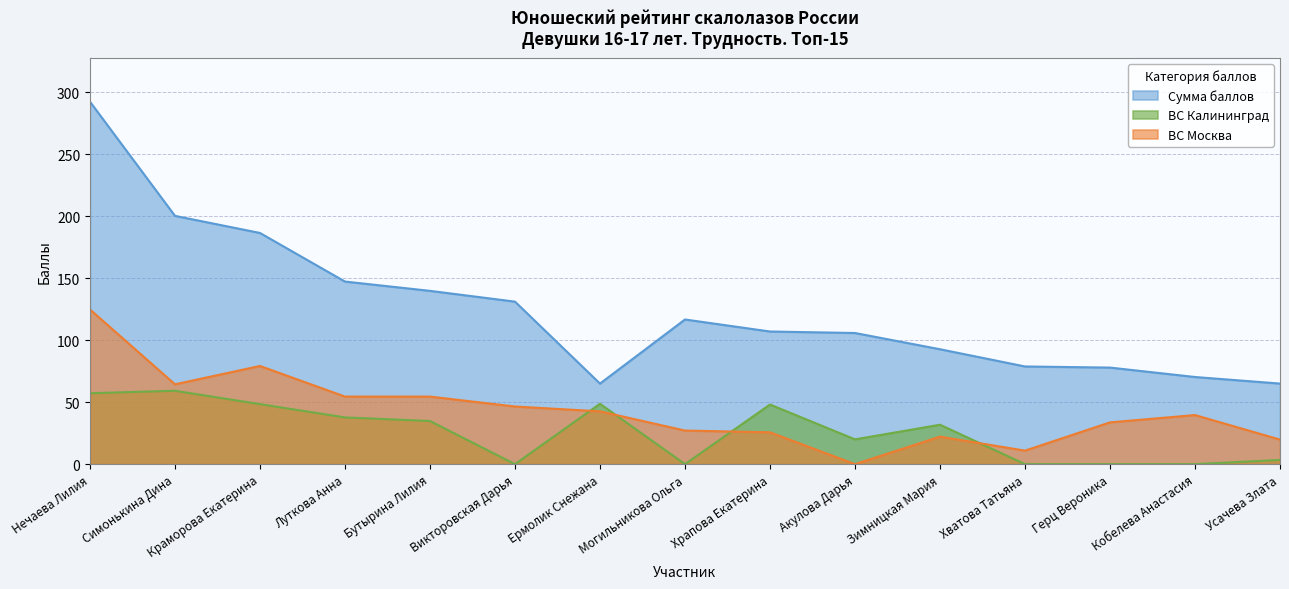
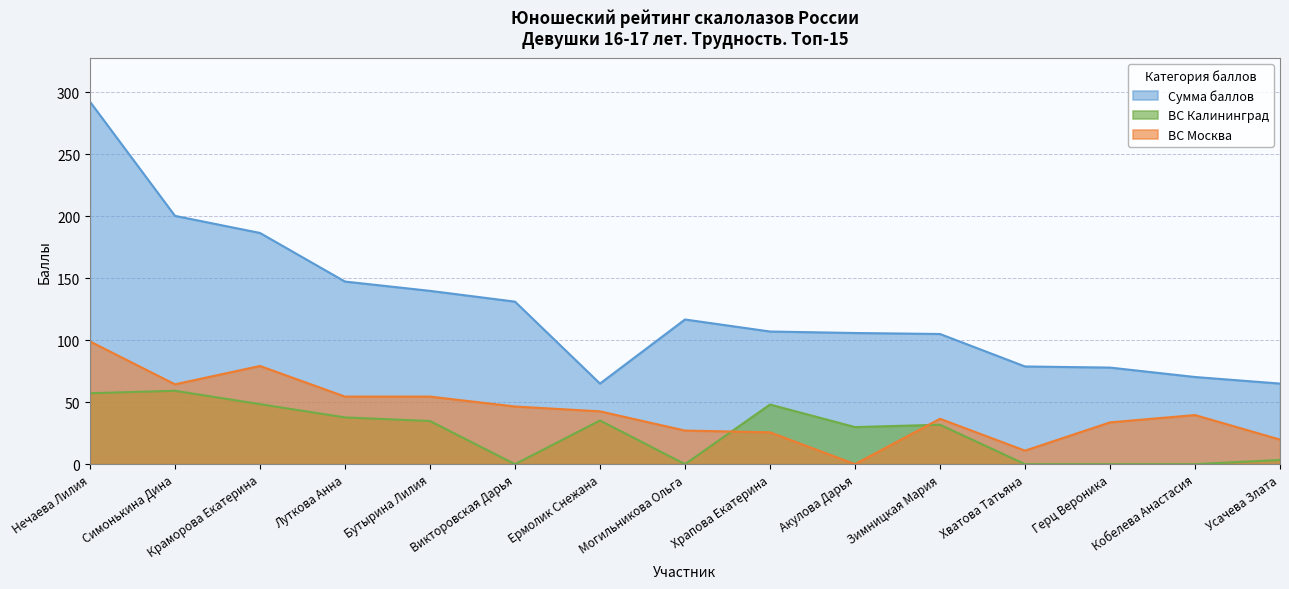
ВС Москва, Нечаева Лилия: 125 -> 99
ВС Калининград, Ермолик Снежана: 49 -> 35
ВС Калининград, Акулова Дарья: 20 -> 30
Сумма баллов, Зимницкая Мария: 93 -> 105
ВС Москва, Зимницкая Мария: 22 -> 37
